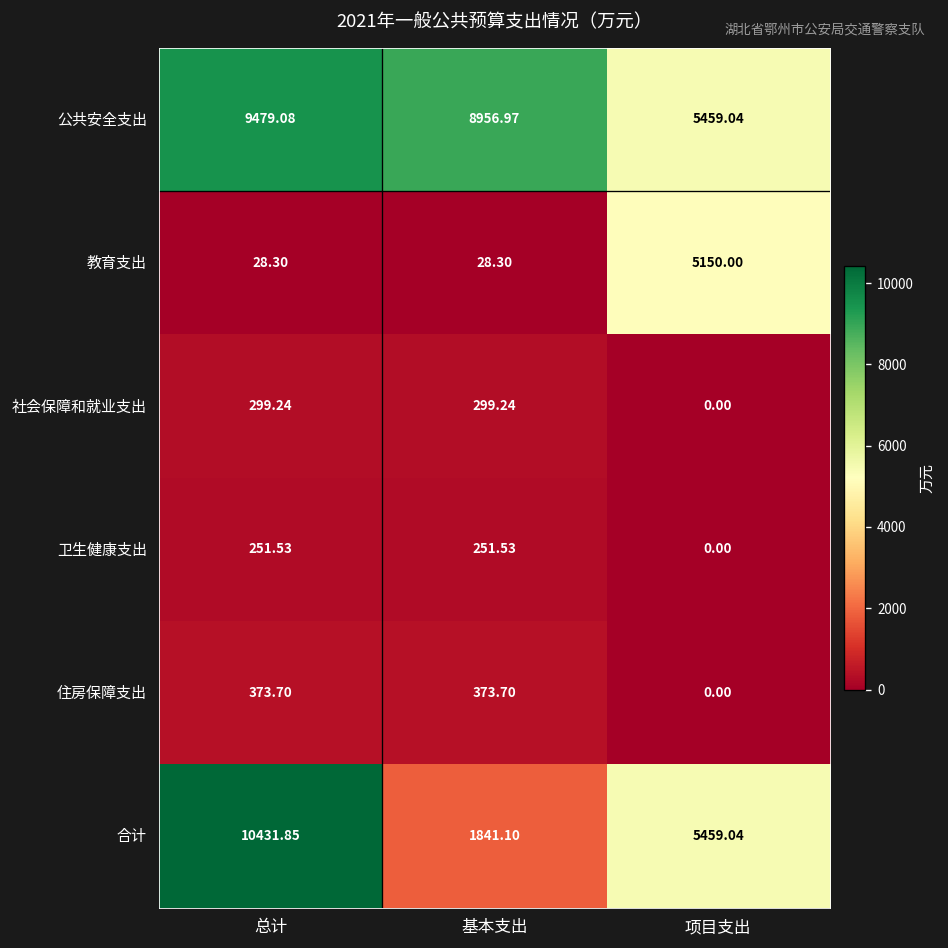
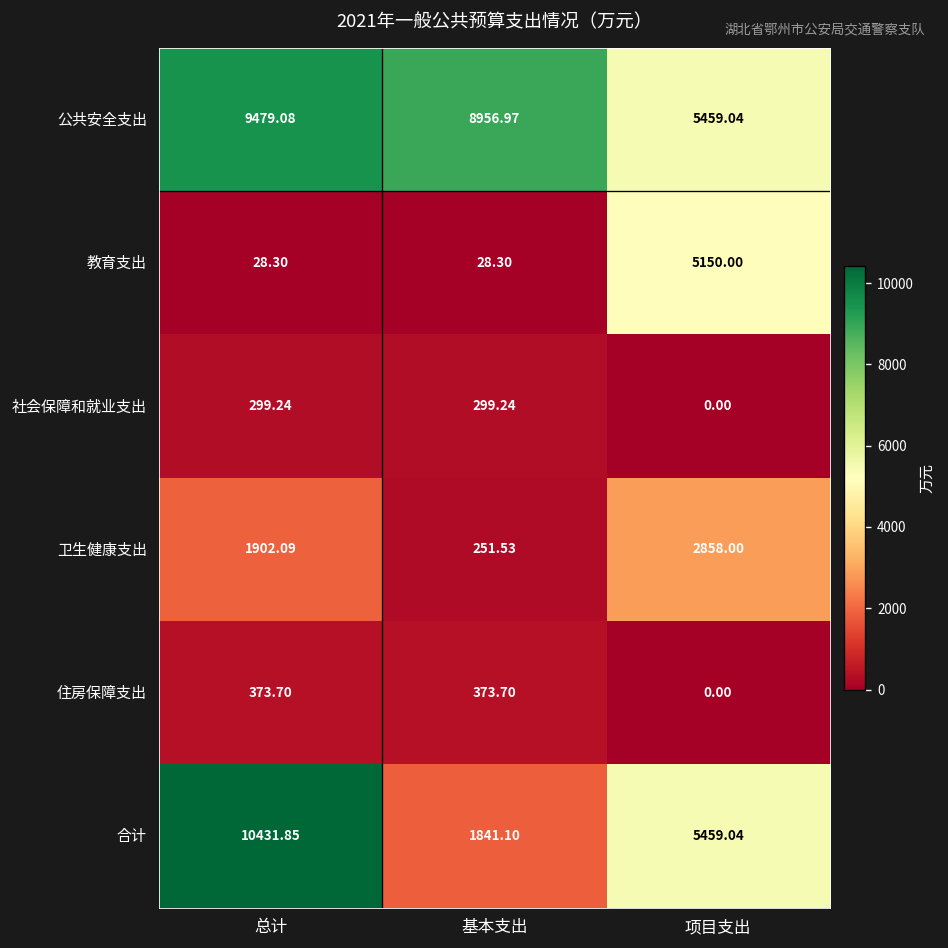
卫生健康支出, 总计: 251.53 -> 1902.09
卫生健康支出, 项目支出: 0.00 -> 2858.00
